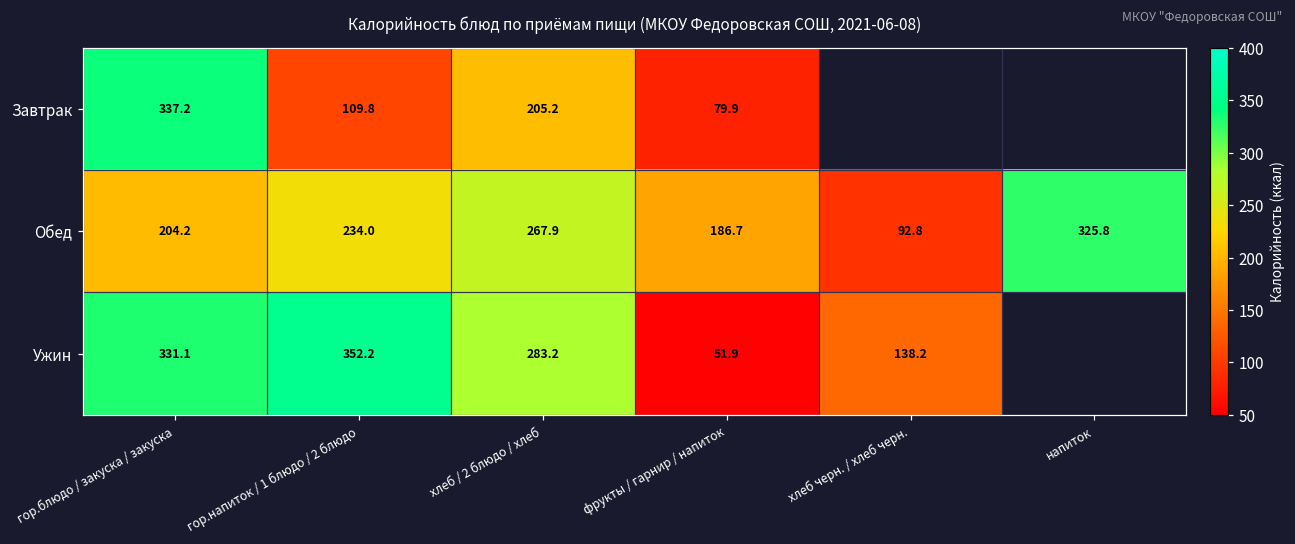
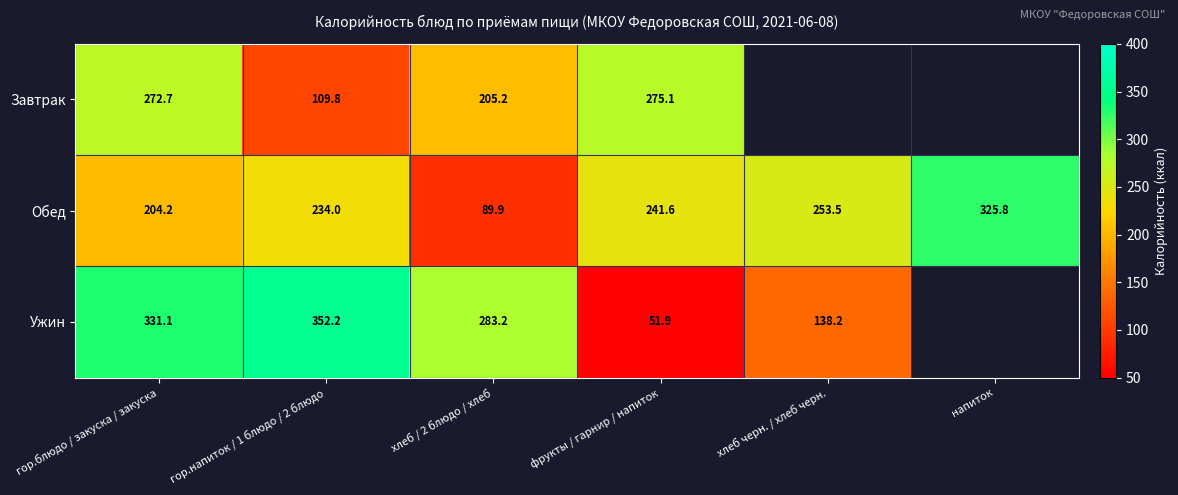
Завтрак, гор.блюдо / закуска / закуска: 337.2 -> 272.7
Завтрак, фрукты / гарнир / напиток: 79.9 -> 275.1
Обед, хлеб / 2 блюдо / хлеб: 267.9 -> 89.9
Обед, фрукты / гарнир / напиток: 186.7 -> 241.6
Обед, хлеб черн. / хлеб черн.: 92.8 -> 253.5
